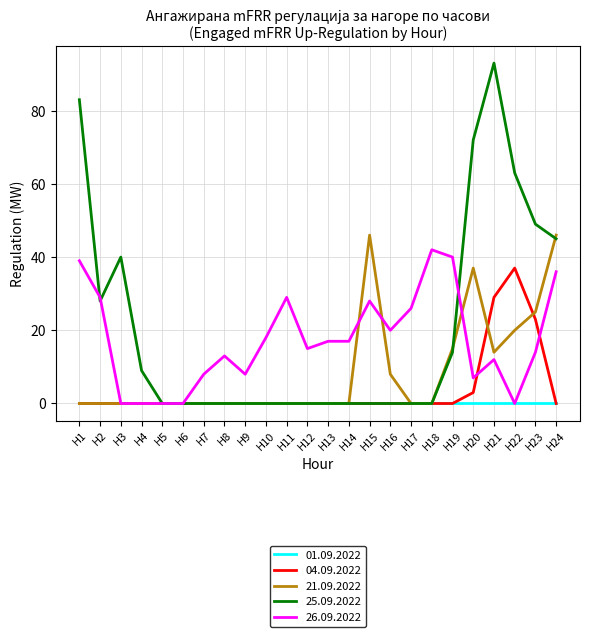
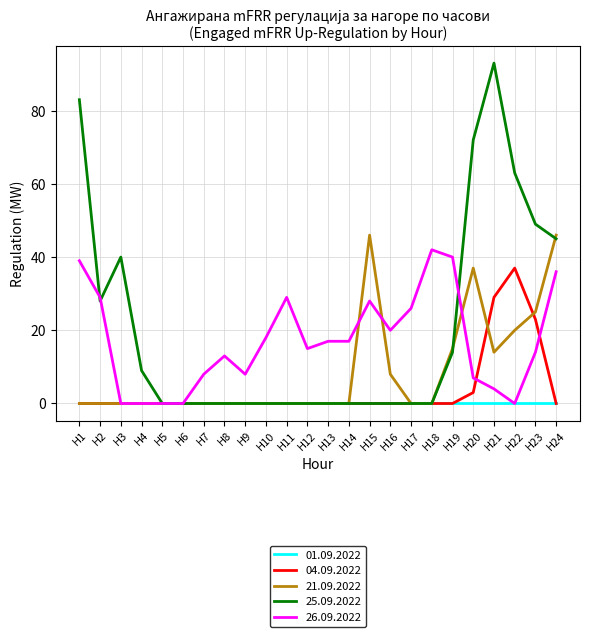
26.09.2022, H21: 12 -> 4
